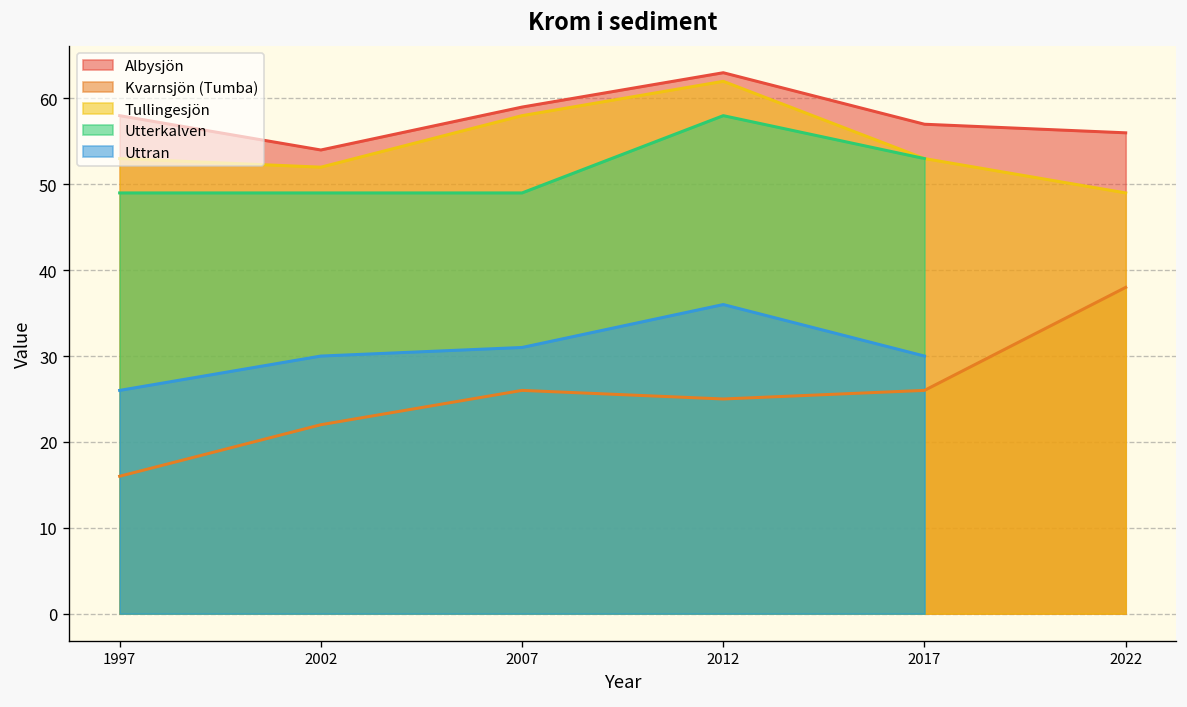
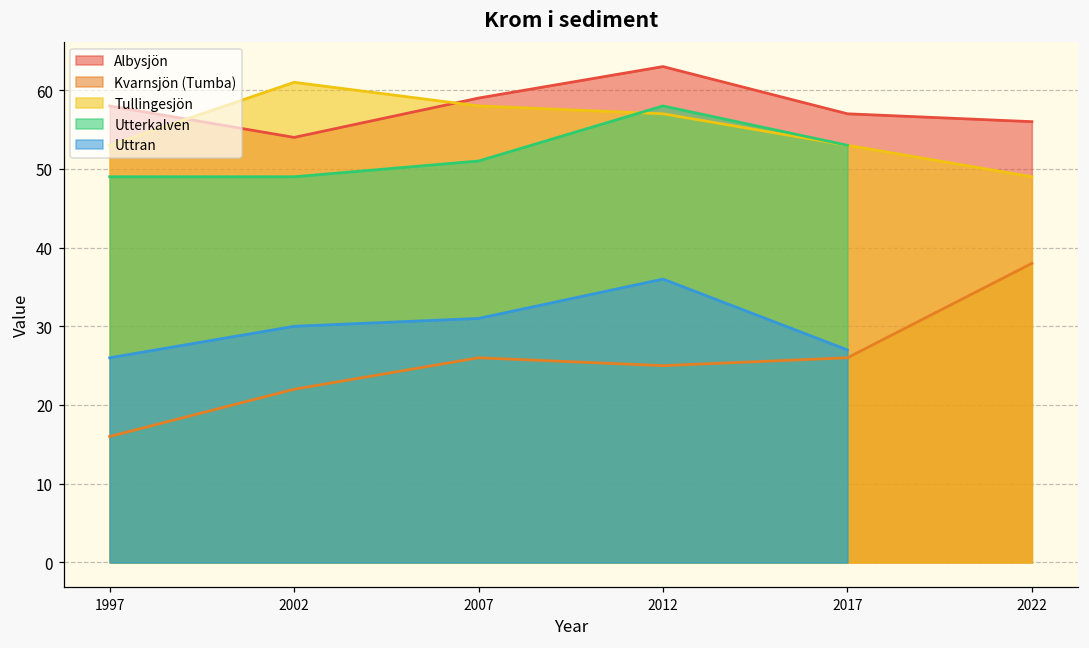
Tullingesjön, 2002: 52 -> 61
Utterkalven, 2007: 49 -> 51
Tullingesjön, 2012: 62 -> 57
Uttran, 2017: 30 -> 27
